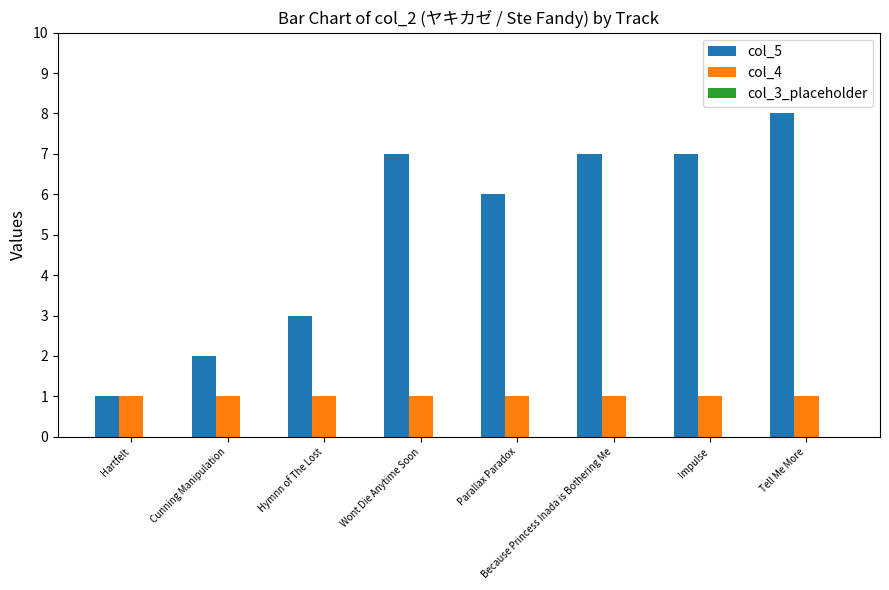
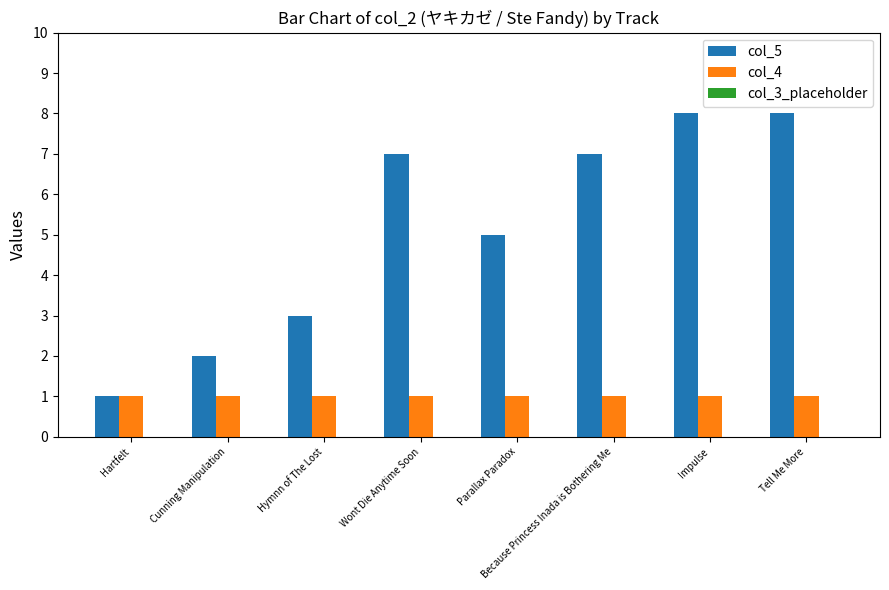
col_5, Parallax Paradox: 6 -> 5
col_5, Impulse: 7 -> 8
